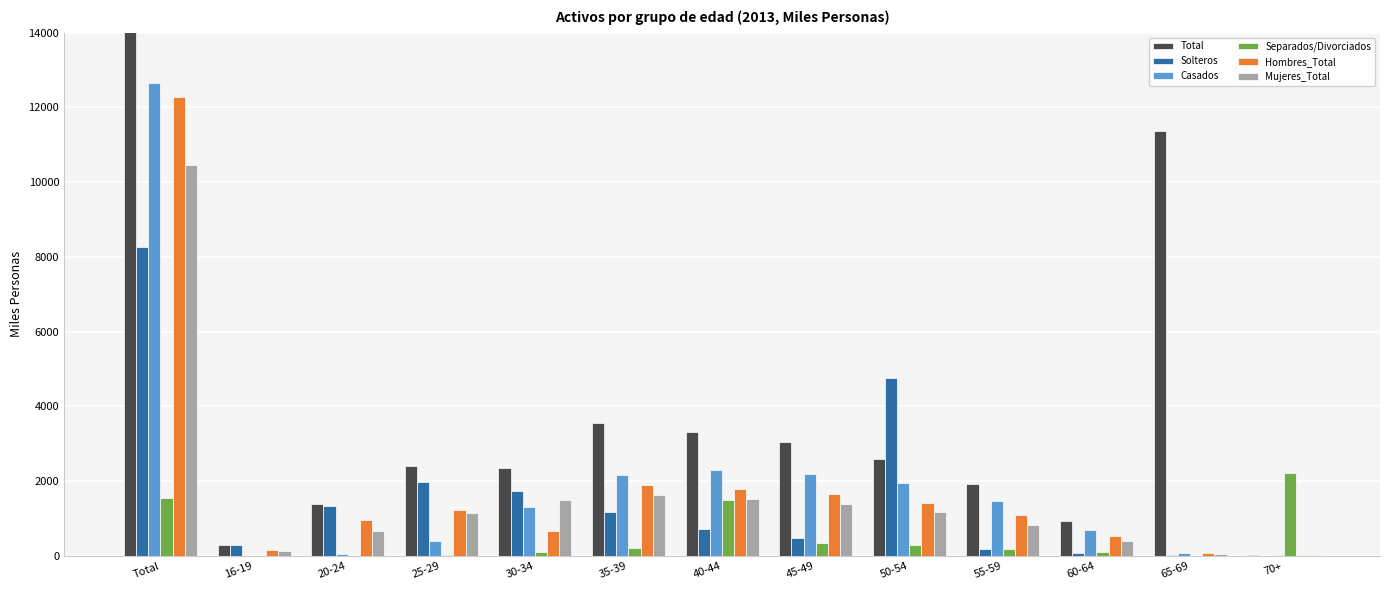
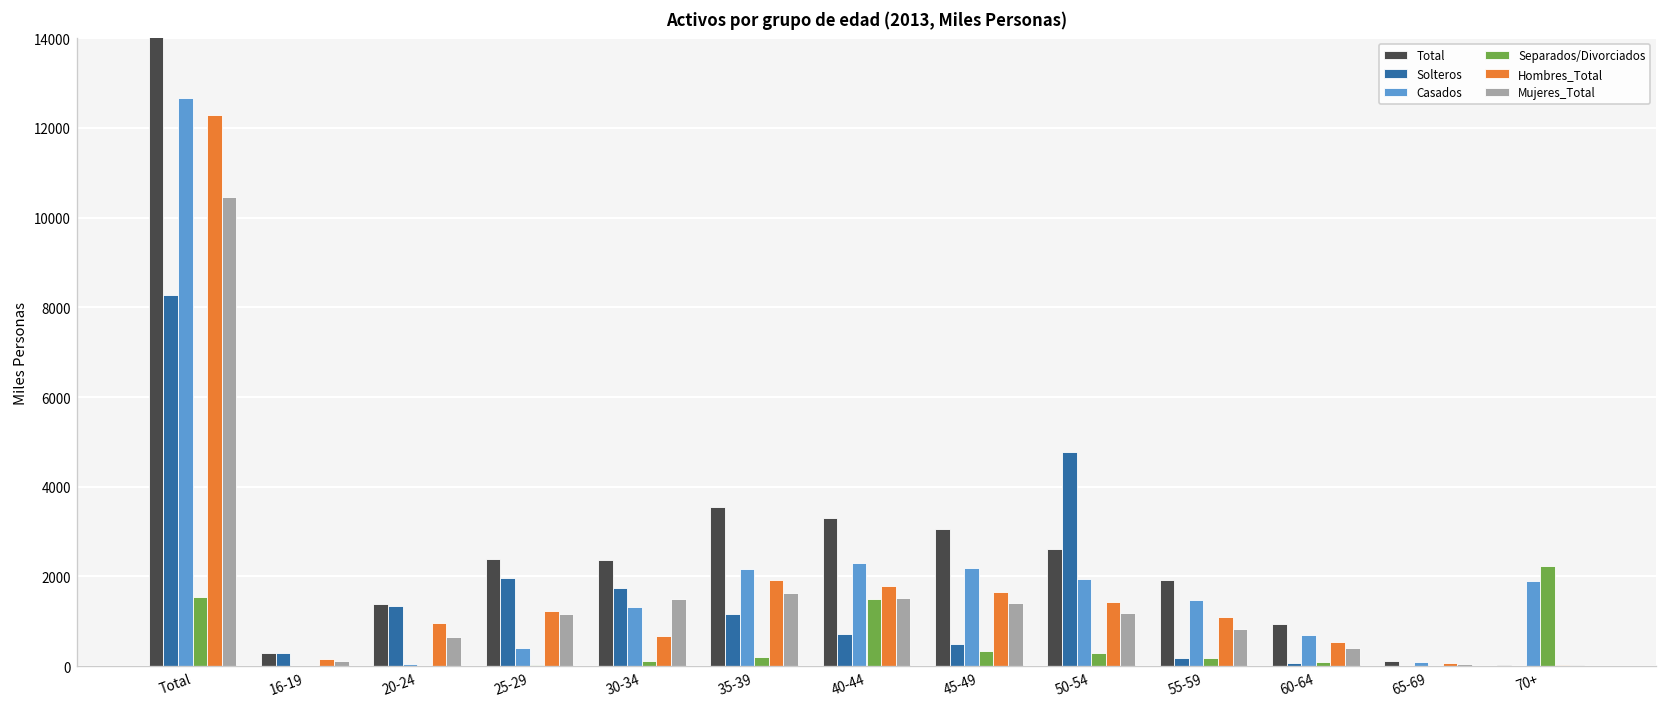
Total, 65-69: 11400 -> 100
Casados, 70+: 0 -> 1900
